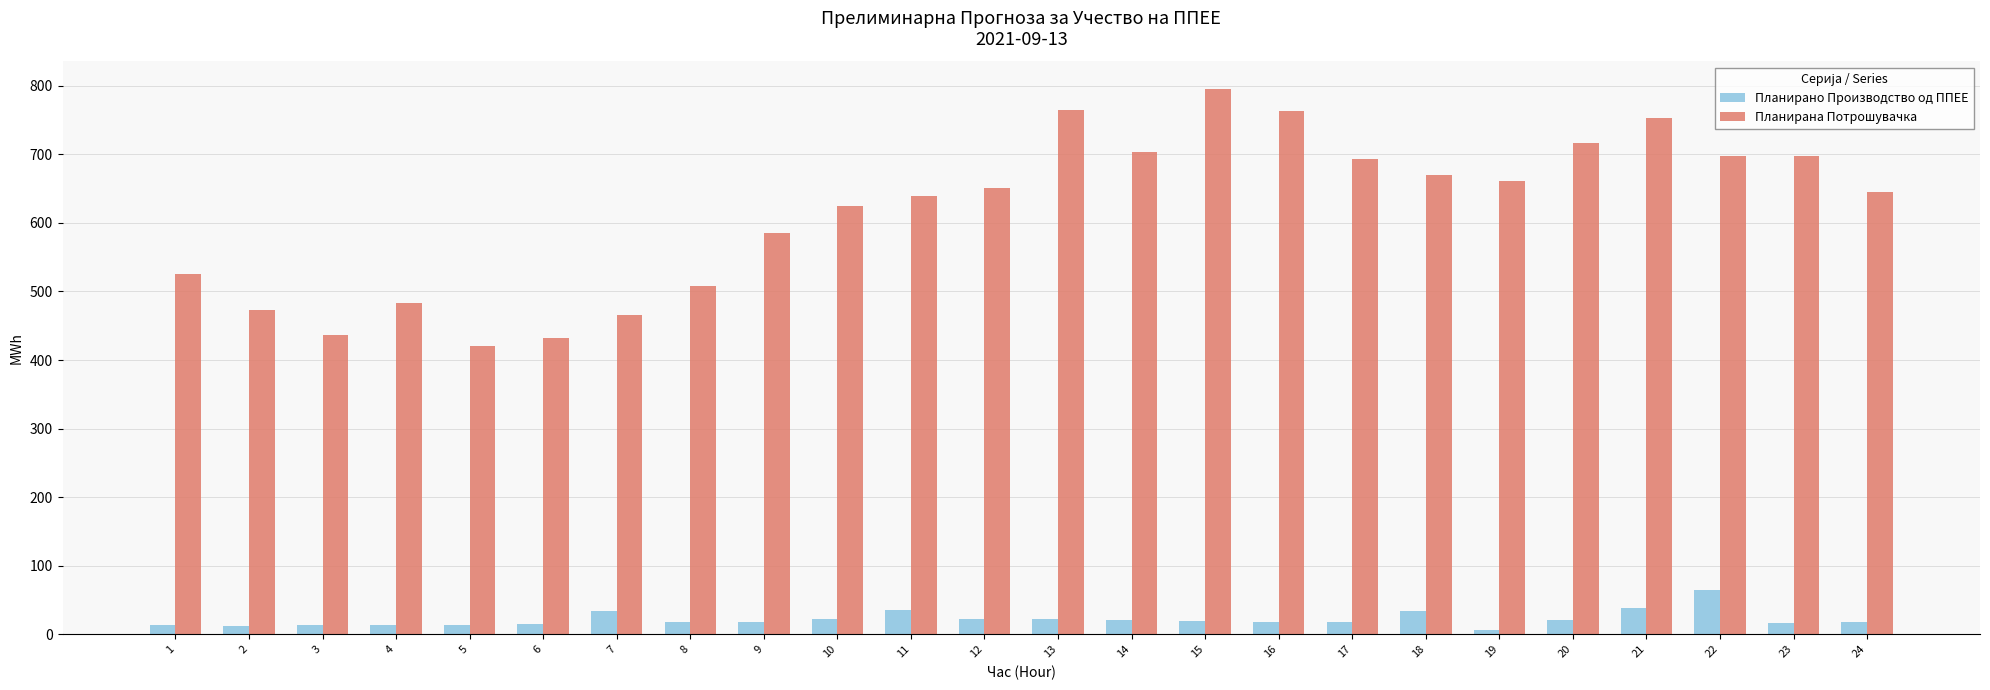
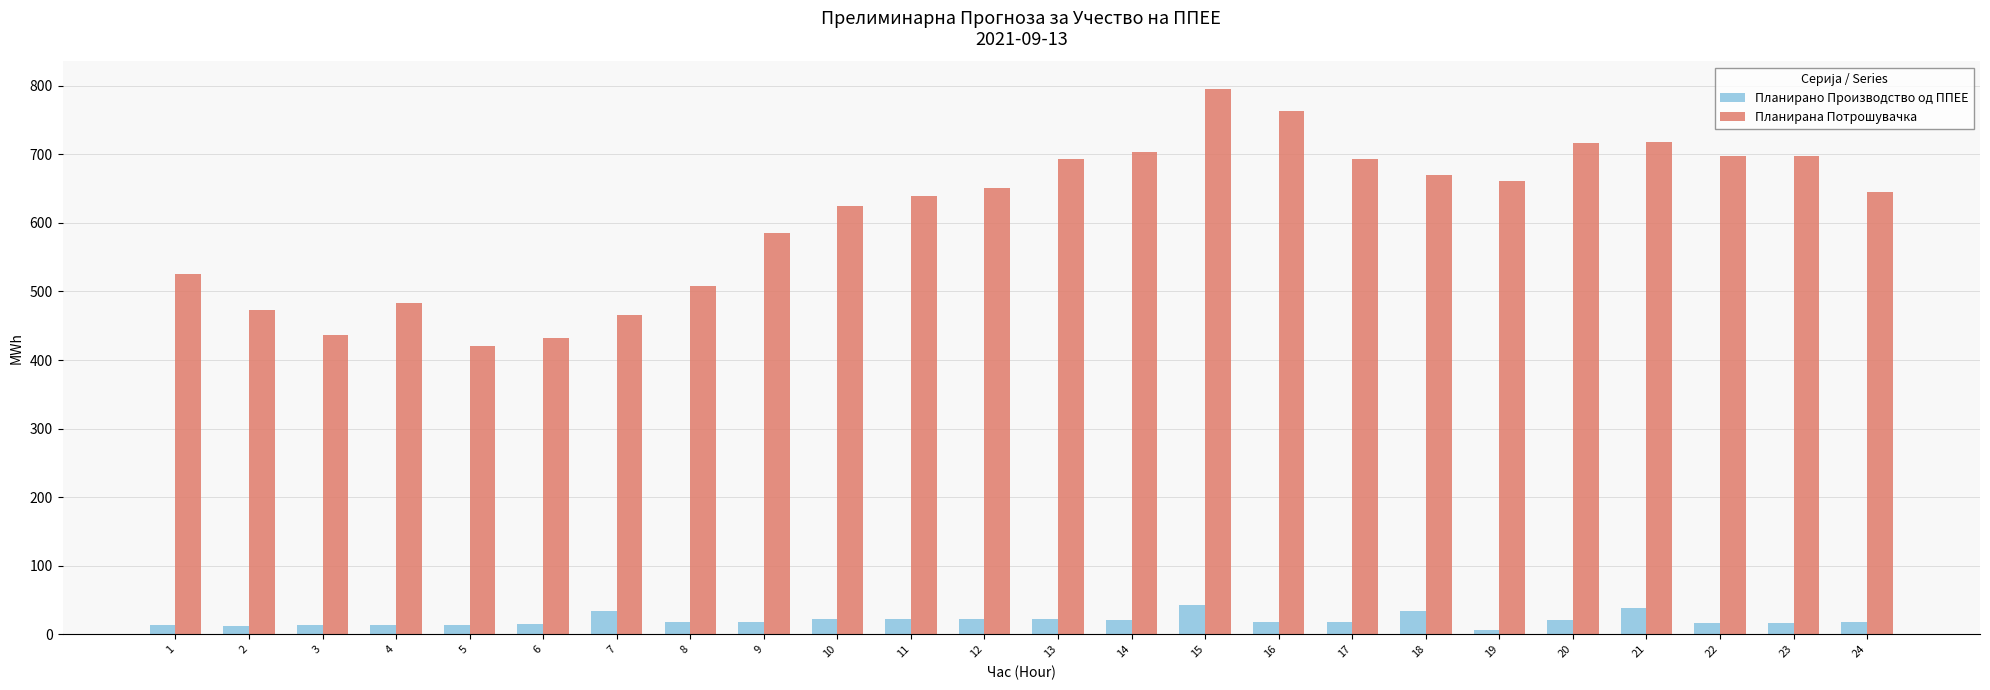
Планирано Производство од ППЕЕ, 11: 40 -> 20
Планирана Потрошувачка, 13: 760 -> 690
Планирано Производство од ППЕЕ, 15: 20 -> 40
Планирана Потрошувачка, 21: 750 -> 720
Планирано Производство од ППЕЕ, 22: 60 -> 20
